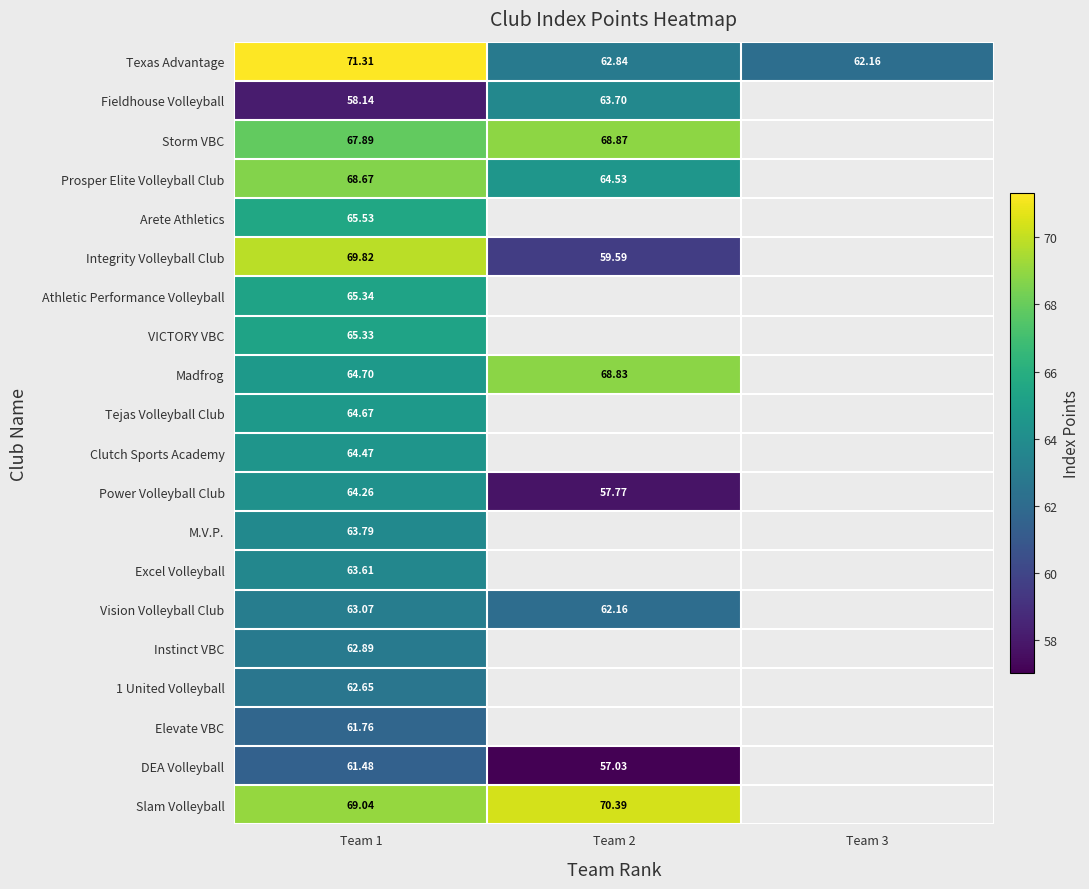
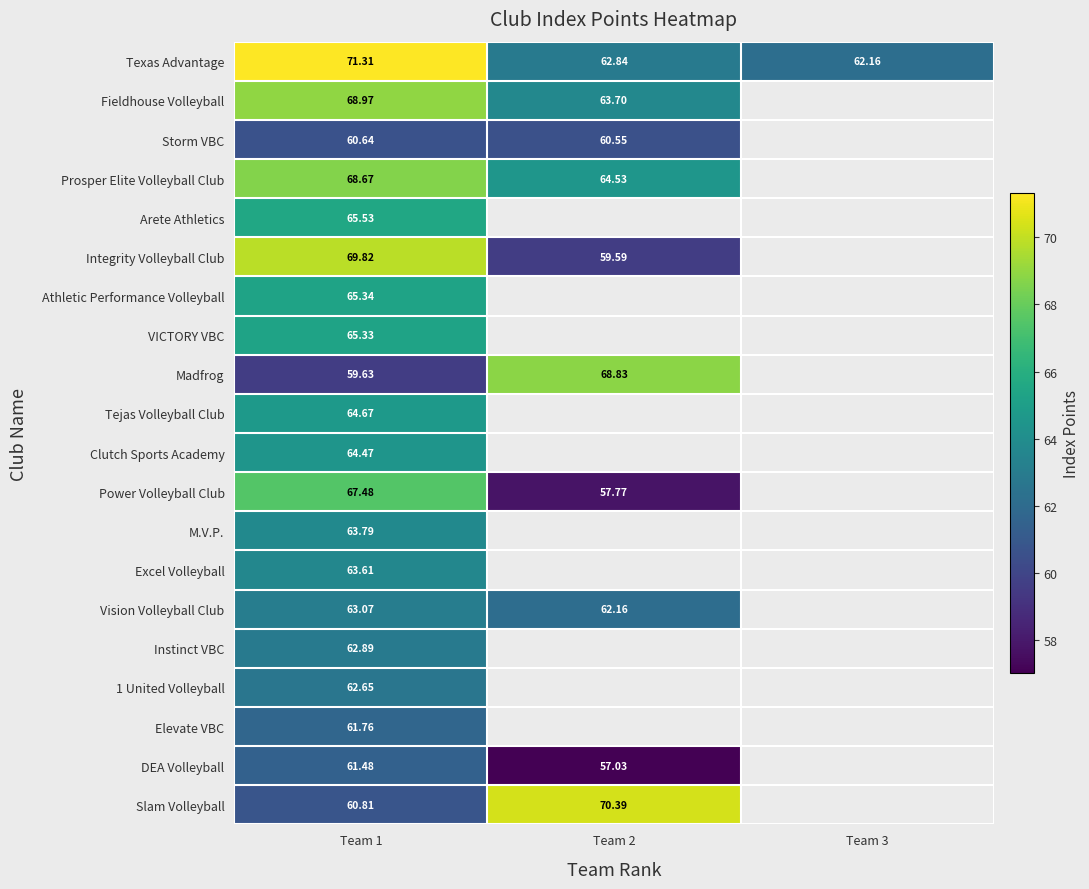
Fieldhouse Volleyball, Team 1: 58.14 -> 68.97
Storm VBC, Team 1: 67.89 -> 60.64
Storm VBC, Team 2: 68.87 -> 60.55
Madfrog, Team 1: 64.70 -> 59.63
Power Volleyball Club, Team 1: 64.26 -> 67.48
Slam Volleyball, Team 1: 69.04 -> 60.81
